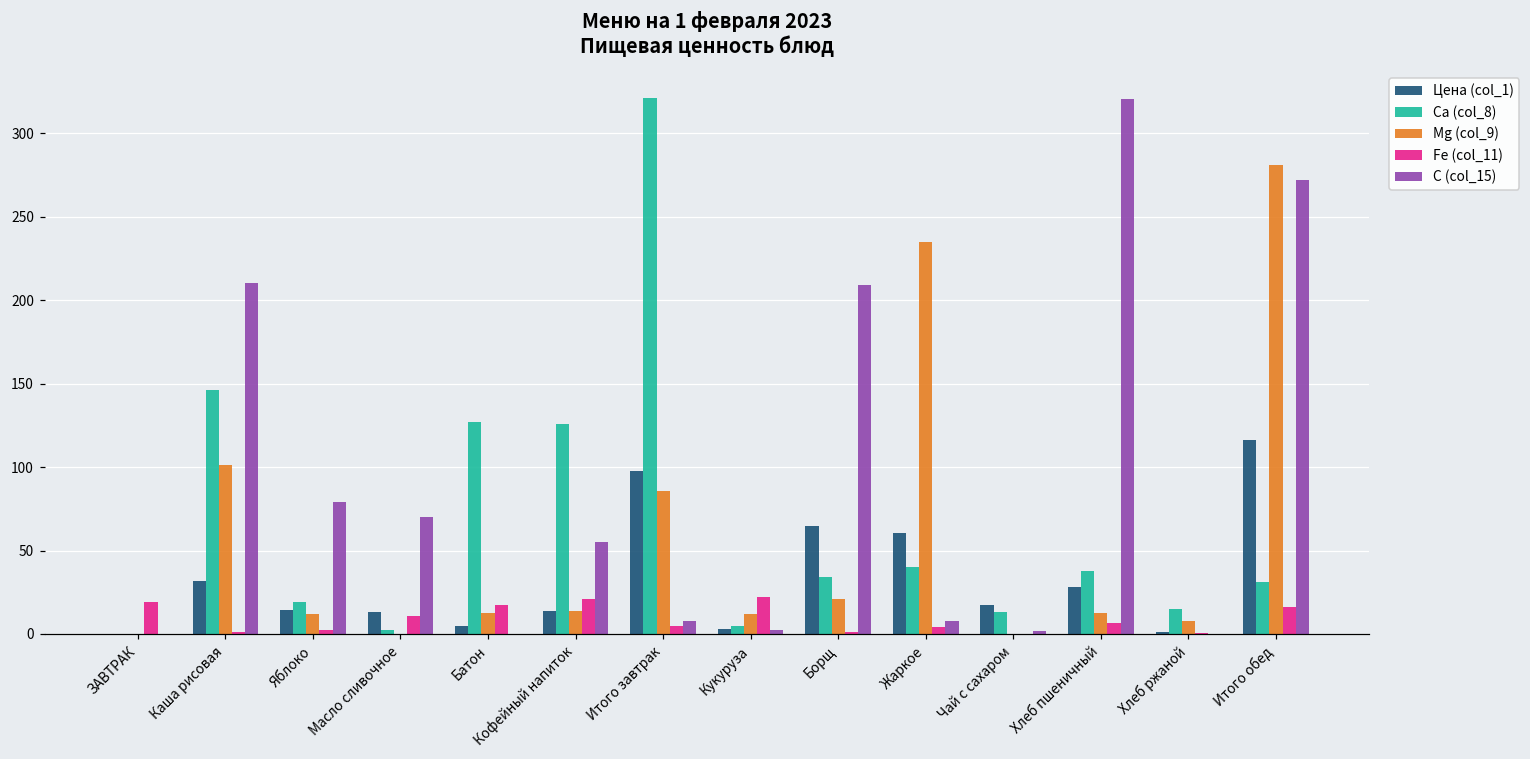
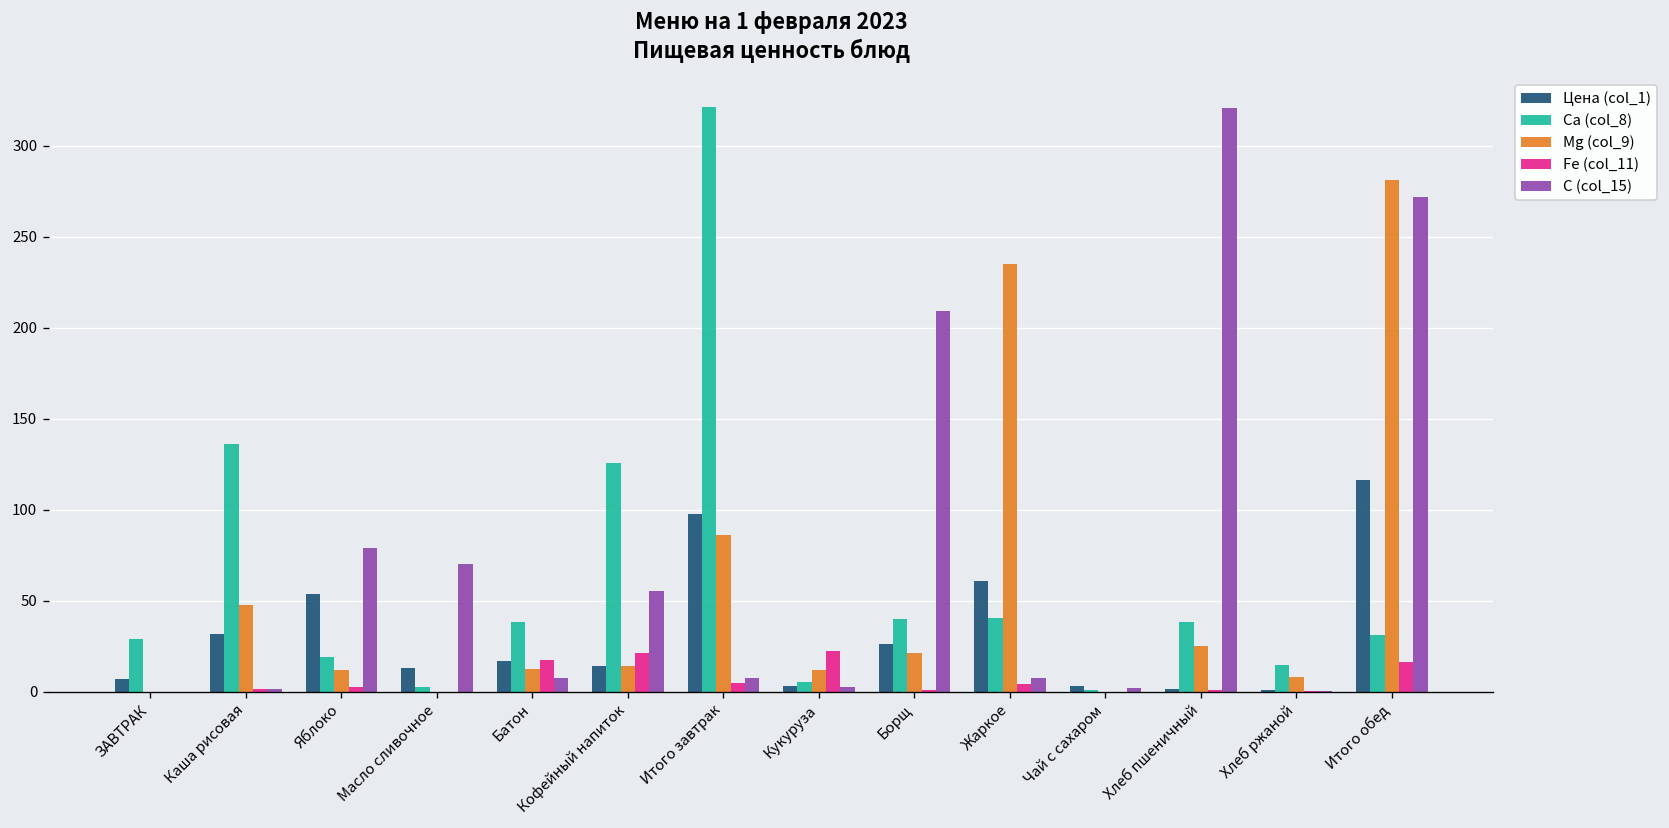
Цена (col_1), ЗАВТРАК: 0 -> 7
Ca (col_8), ЗАВТРАК: 0 -> 29
Fe (col_11), ЗАВТРАК: 19 -> 0
Ca (col_8), Каша рисовая: 146 -> 136
Mg (col_9), Каша рисовая: 101 -> 48
C (col_15), Каша рисовая: 210 -> 1
Цена (col_1), Яблоко: 14 -> 54
Fe (col_11), Масло сливочное: 11 -> 0
Цена (col_1), Батон: 5 -> 17
Ca (col_8), Батон: 127 -> 38
C (col_15), Батон: 0 -> 8
Цена (col_1), Борщ: 65 -> 26
Ca (col_8), Борщ: 34 -> 40
Цена (col_1), Чай с сахаром: 17 -> 3
Ca (col_8), Чай с сахаром: 13 -> 1
Цена (col_1), Хлеб пшеничный: 28 -> 2
Mg (col_9), Хлеб пшеничный: 12 -> 25
Fe (col_11), Хлеб пшеничный: 7 -> 1
